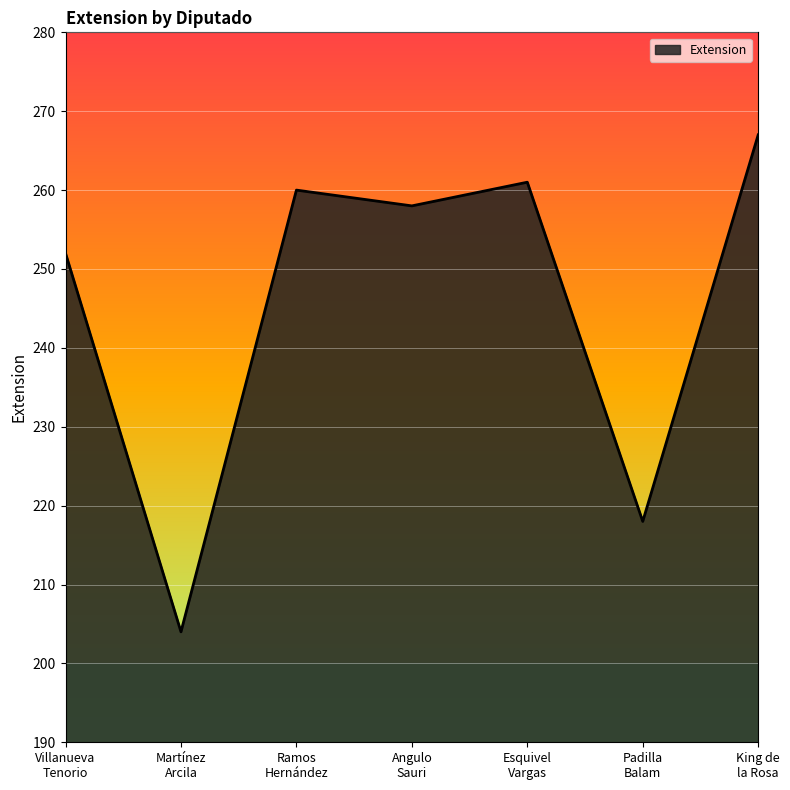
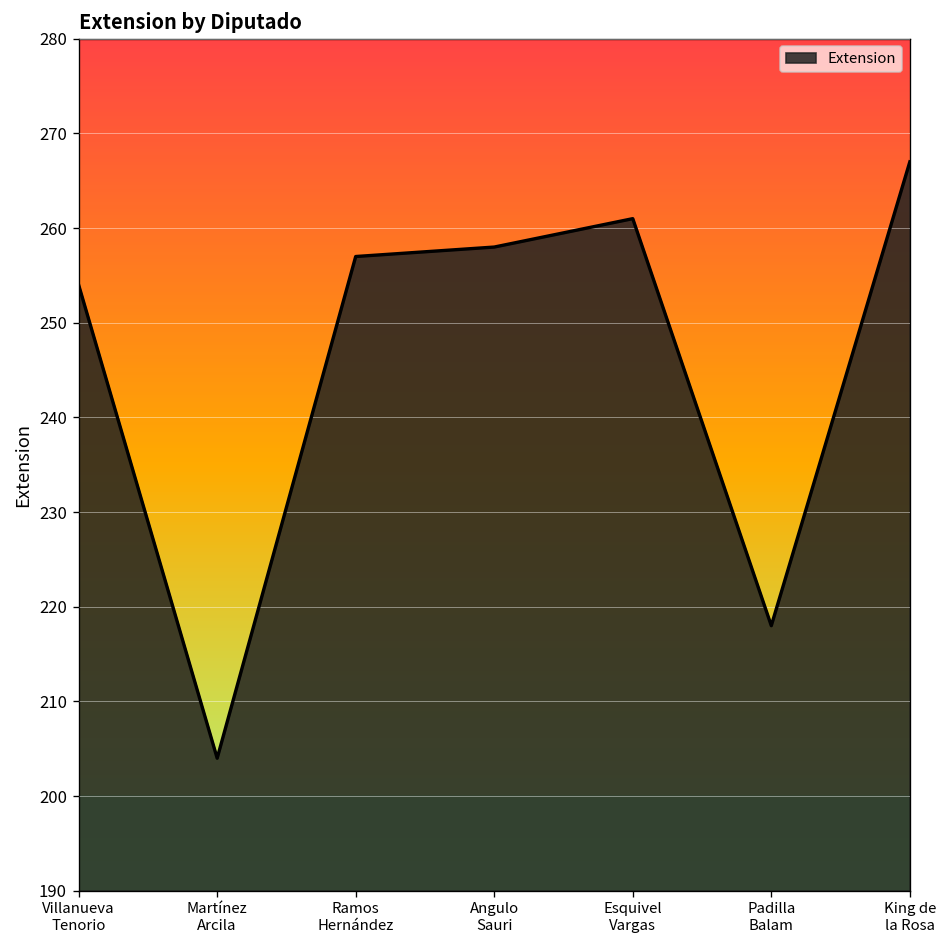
Villanueva Tenorio: 252 -> 254
Ramos Hernández: 260 -> 257
